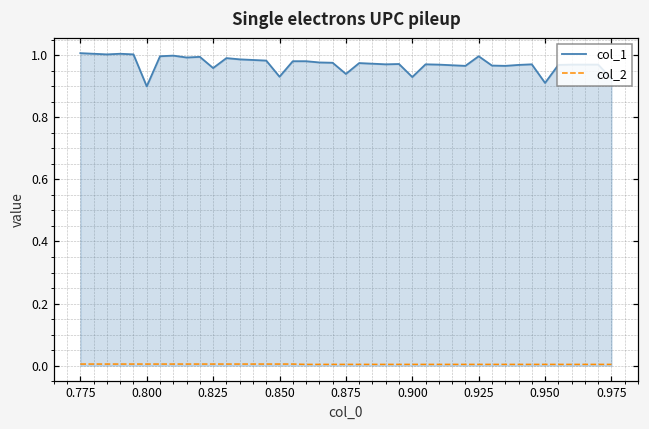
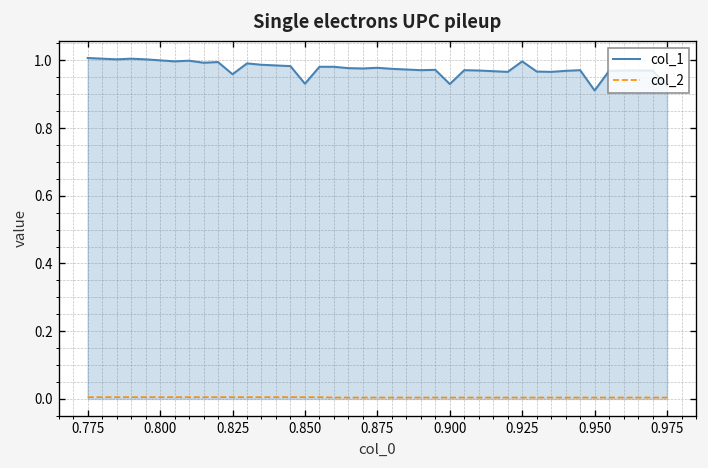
col_1, 0.800: 0.9 -> 1.0
col_1, 0.875: 0.94 -> 0.98
